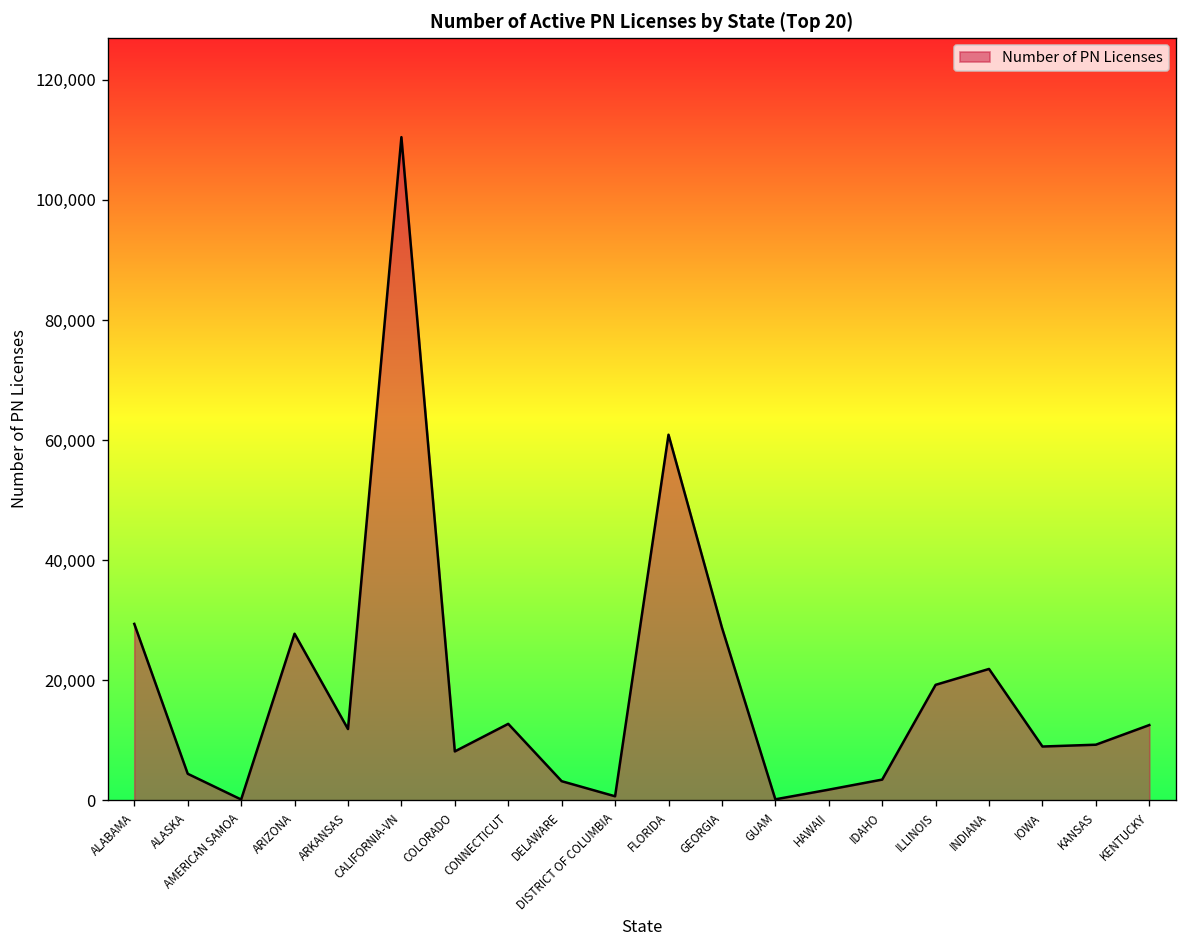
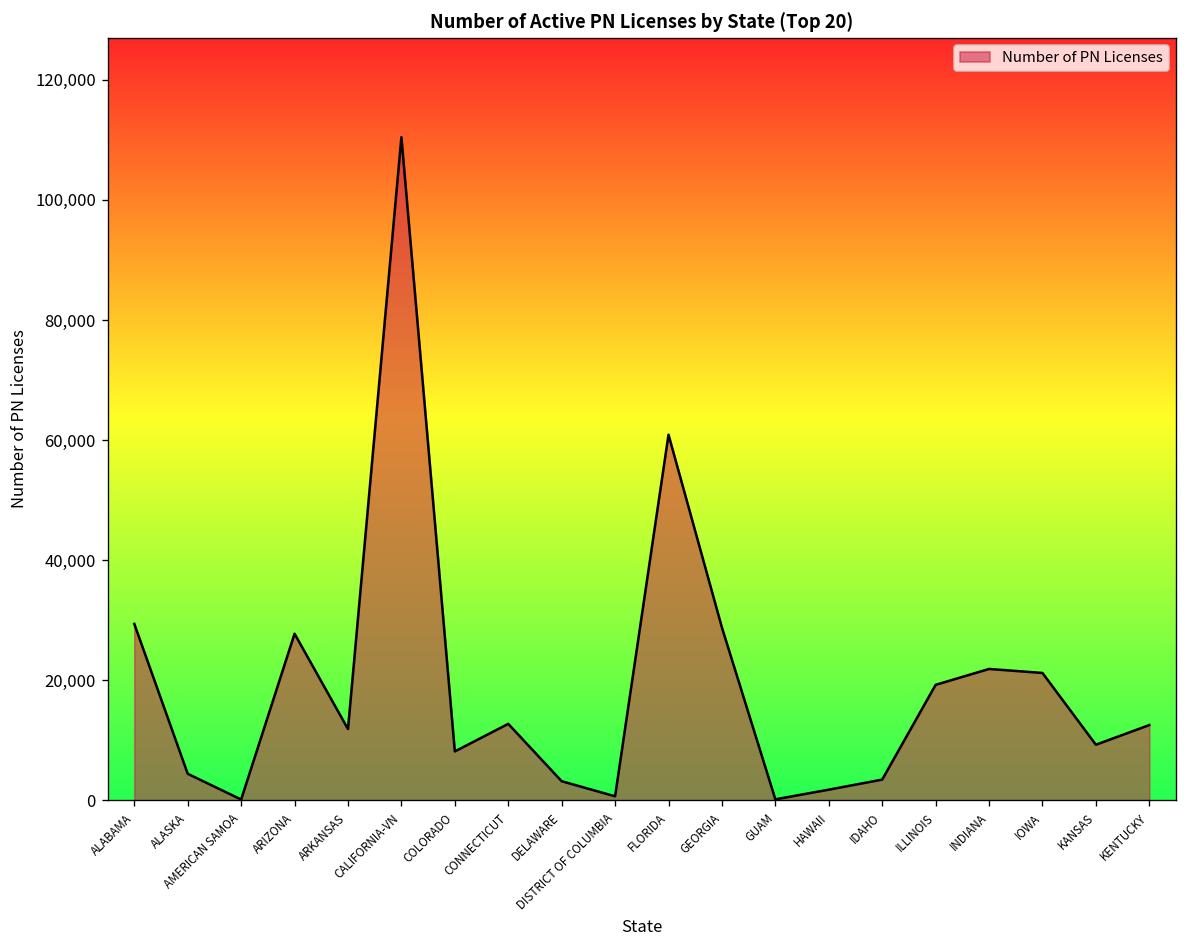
IOWA: 9,000 -> 21,000
